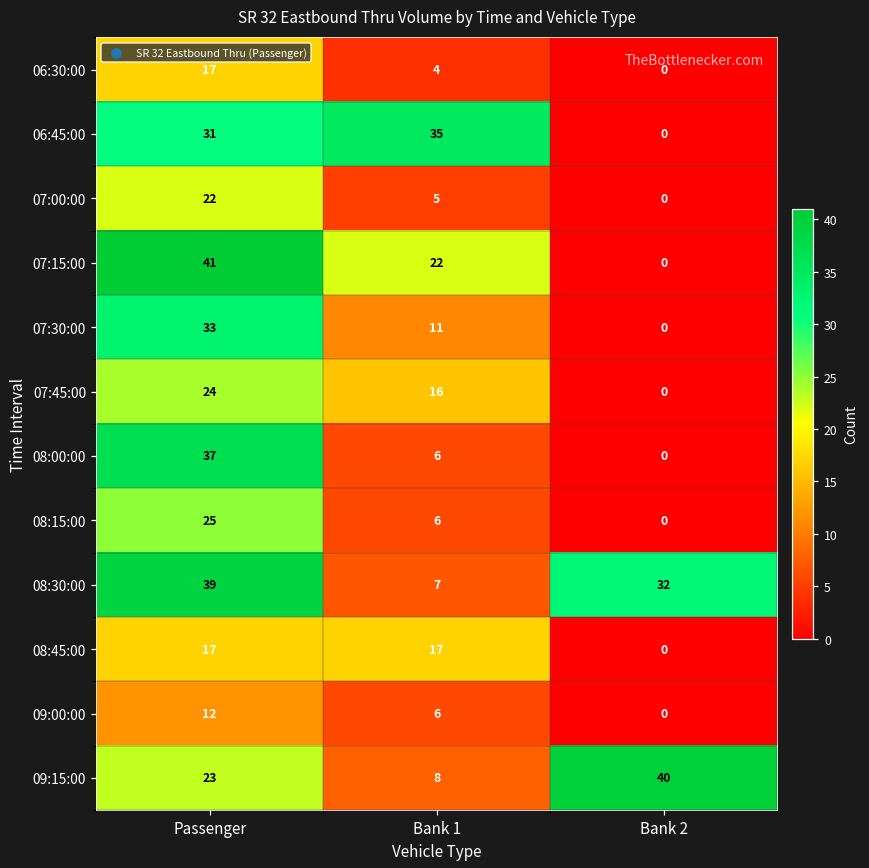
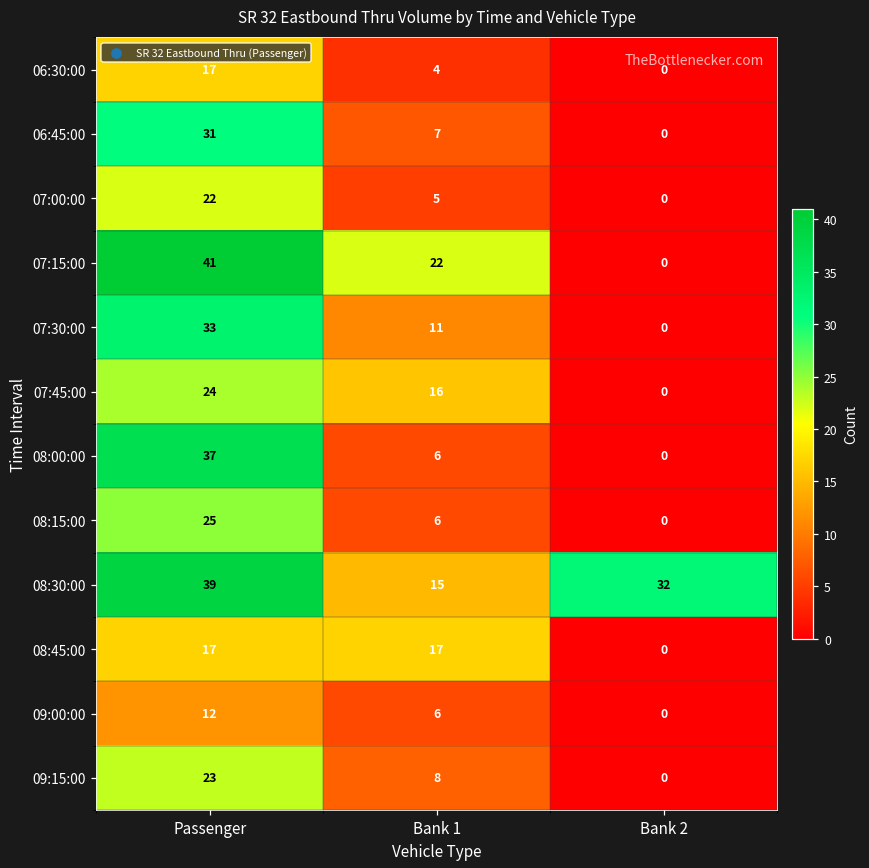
06:45:00, Bank 1: 35 -> 7
08:30:00, Bank 1: 7 -> 15
09:15:00, Bank 2: 40 -> 0
